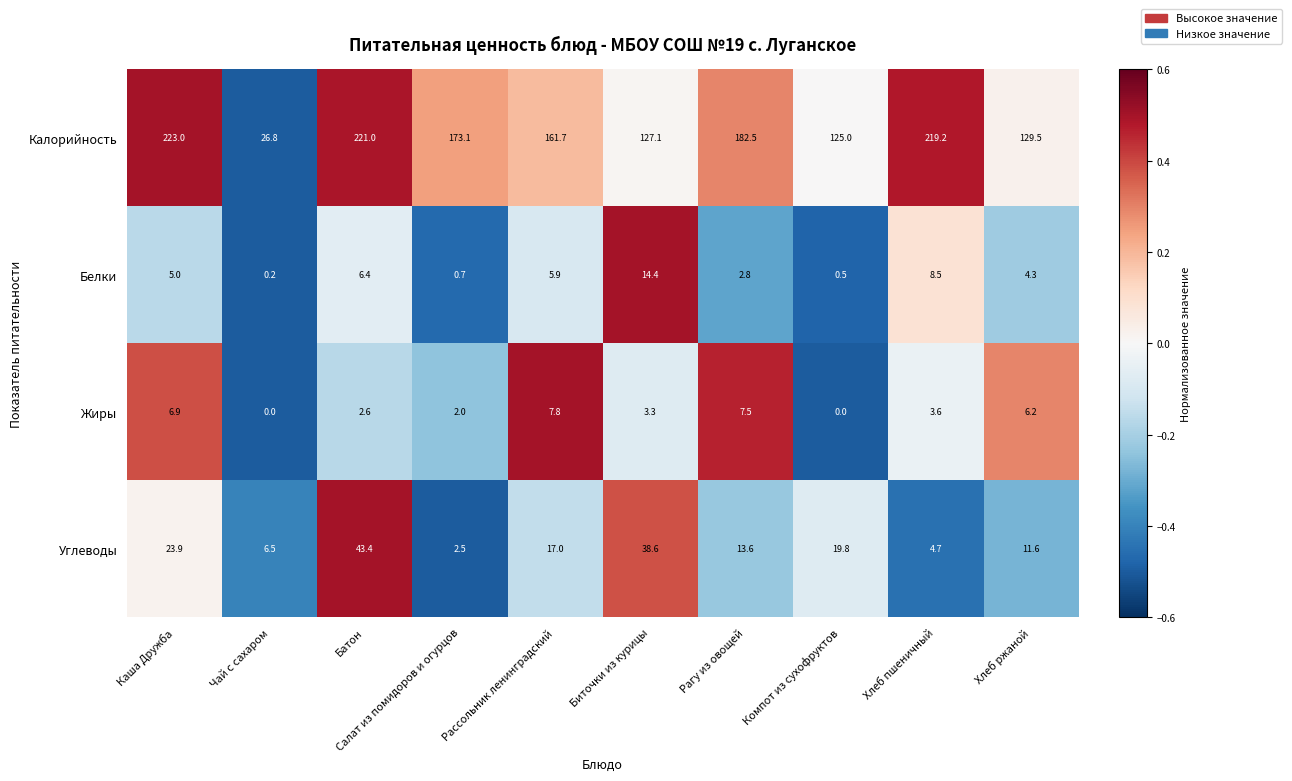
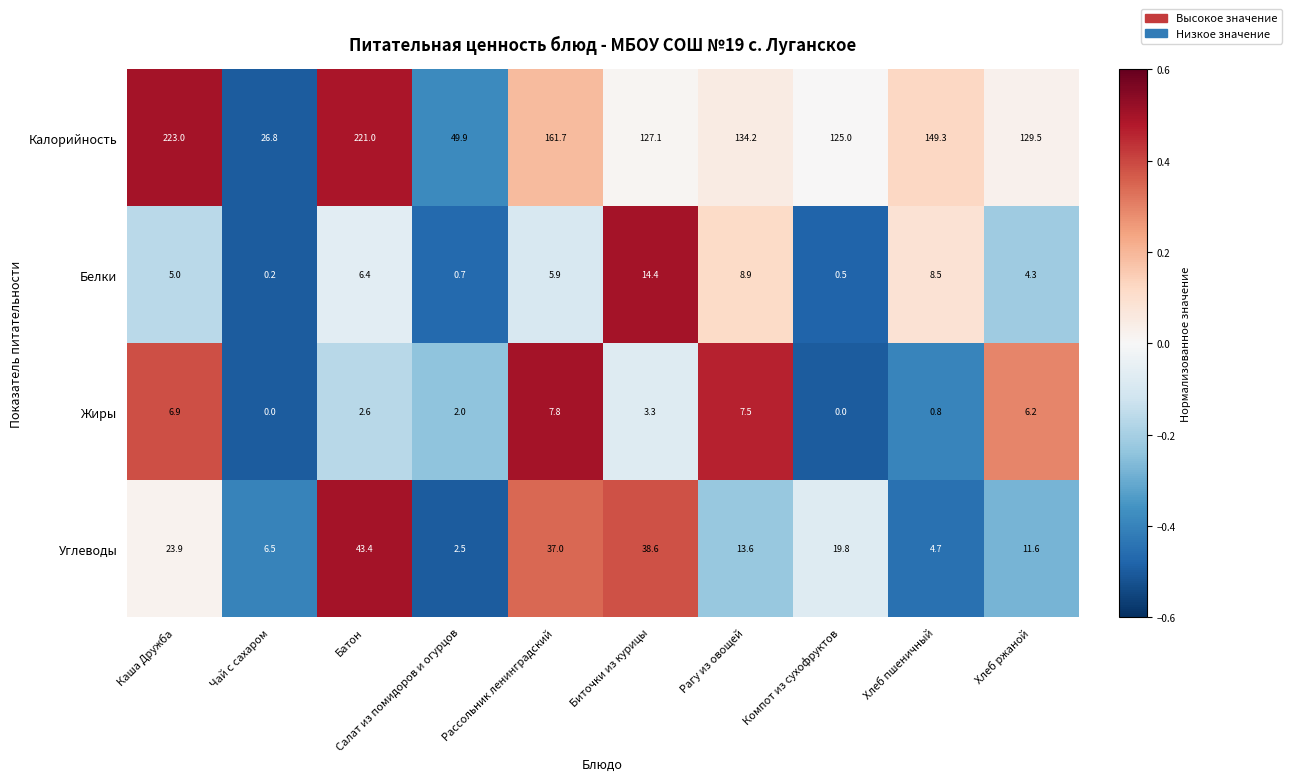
Калорийность, Салат из помидоров и огурцов: 173.1 -> 49.9
Калорийность, Рагу из овощей: 182.5 -> 134.2
Калорийность, Хлеб пшеничный: 219.2 -> 149.3
Белки, Рагу из овощей: 2.8 -> 8.9
Жиры, Хлеб пшеничный: 3.6 -> 0.8
Углеводы, Рассольник ленинградский: 17.0 -> 37.0
